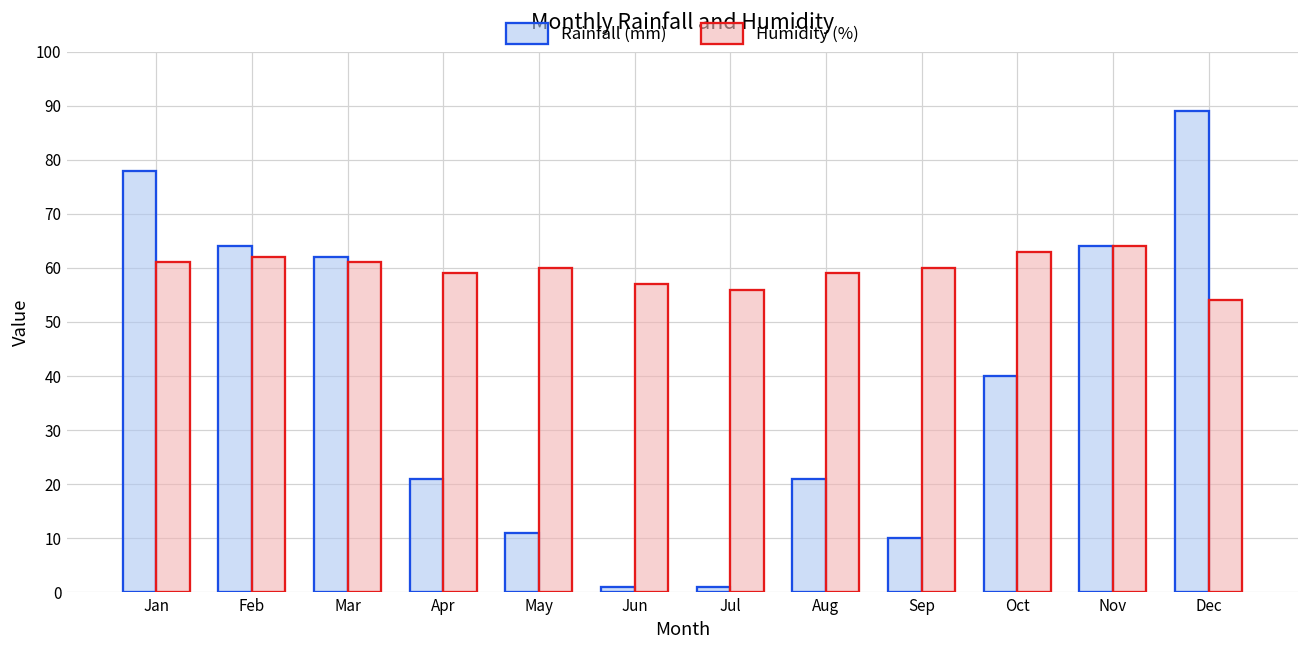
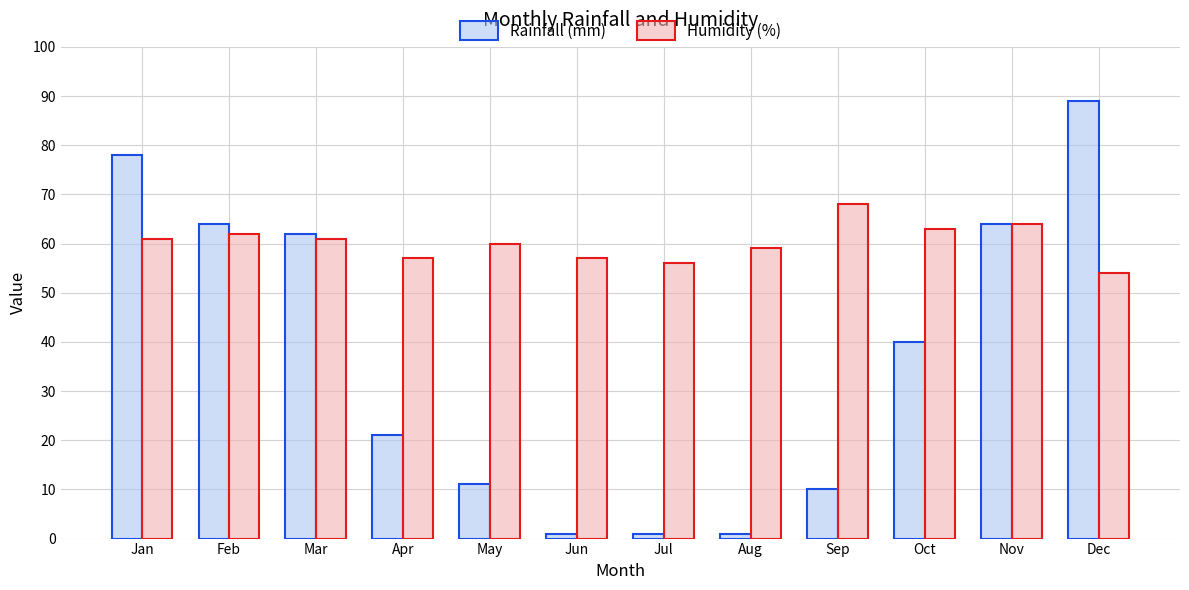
Humidity (%), Apr: 59 -> 57
Rainfall (mm), Aug: 21 -> 1
Humidity (%), Sep: 60 -> 68
